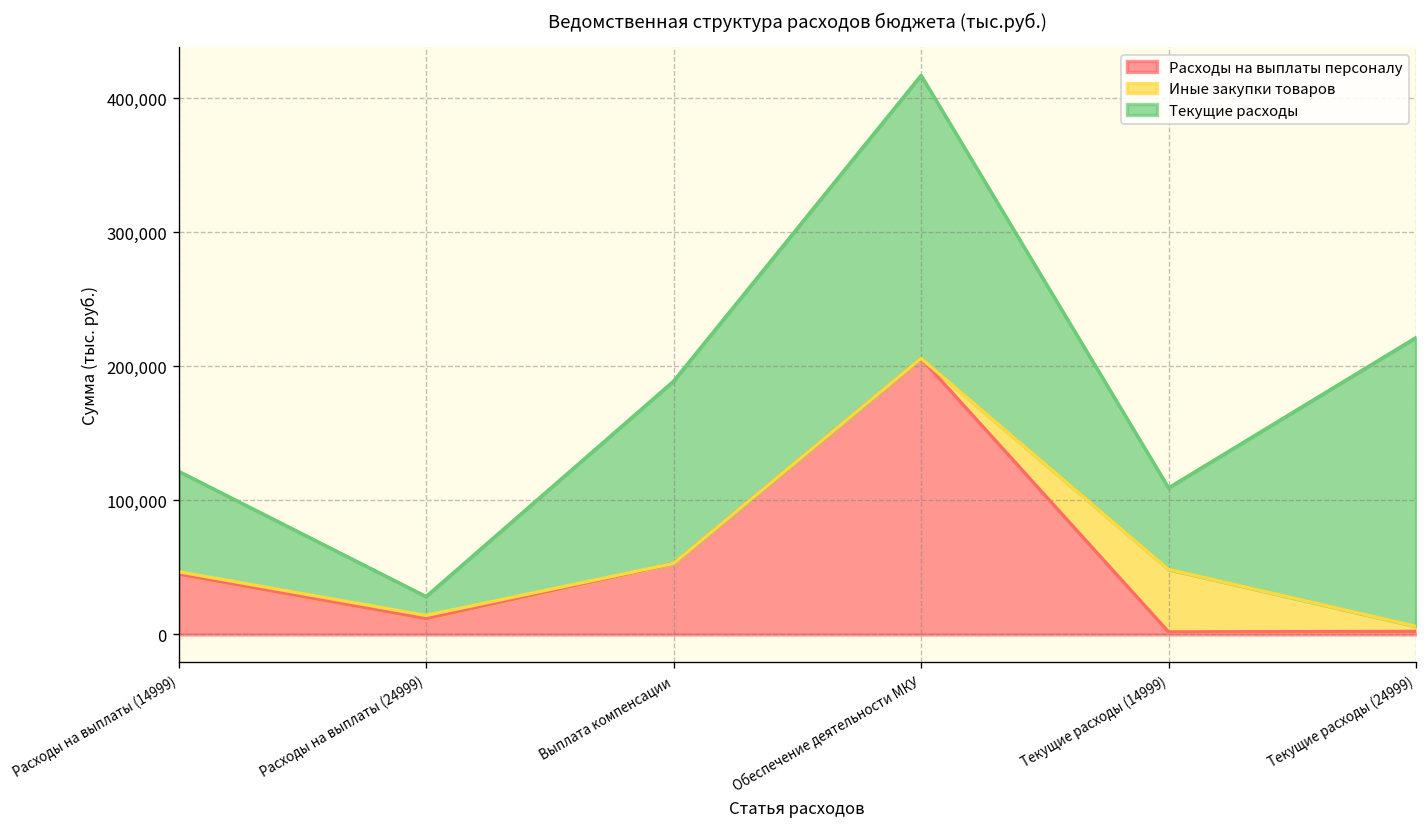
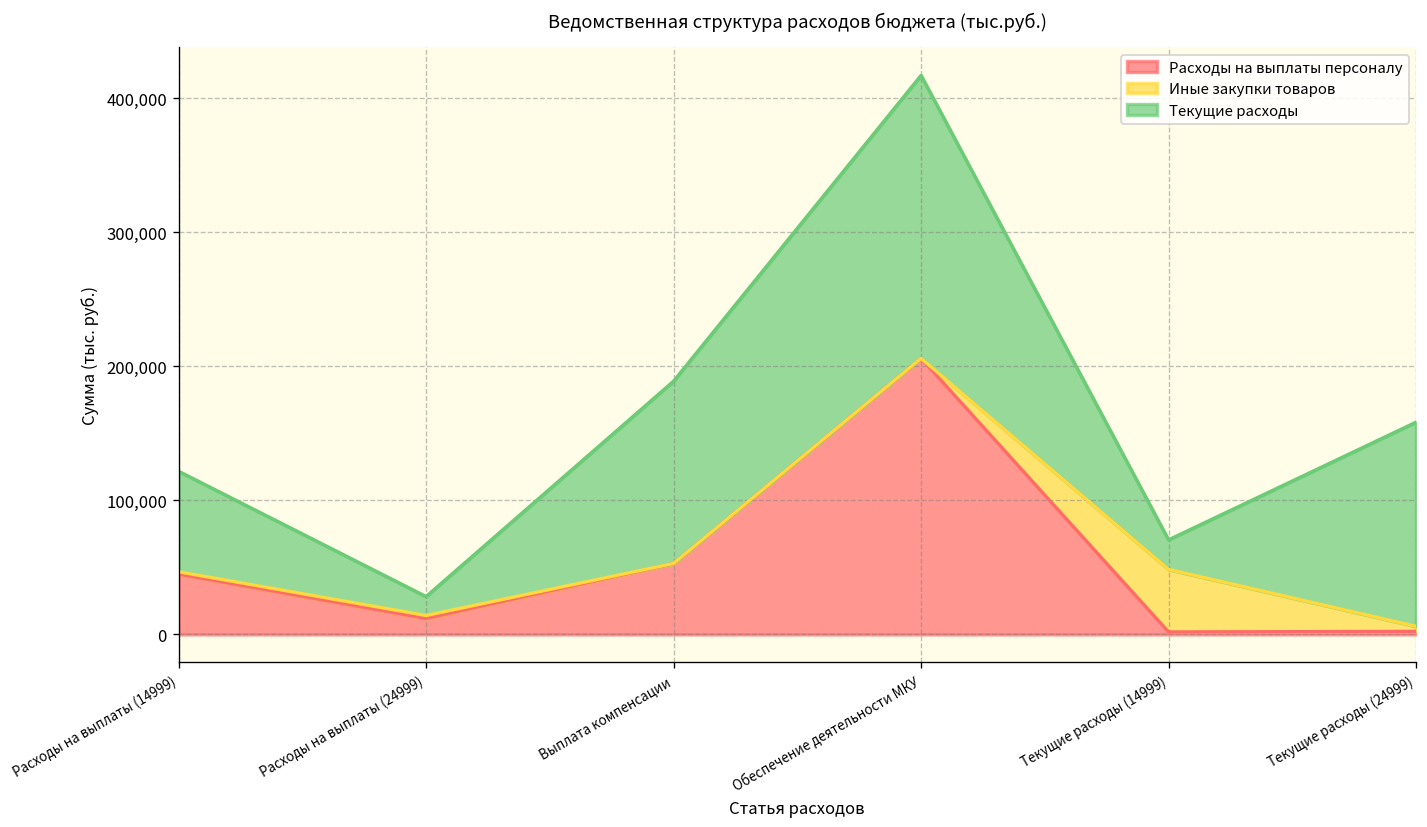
Текущие расходы, Текущие расходы (14999): 61,000 -> 22,000
Текущие расходы, Текущие расходы (24999): 215,000 -> 152,000
